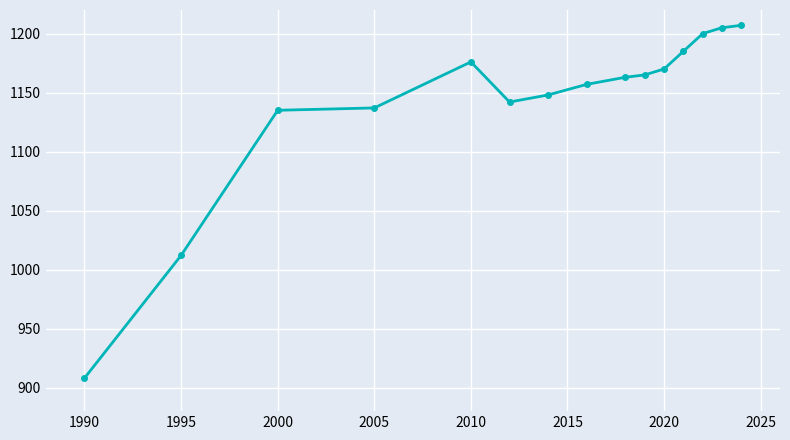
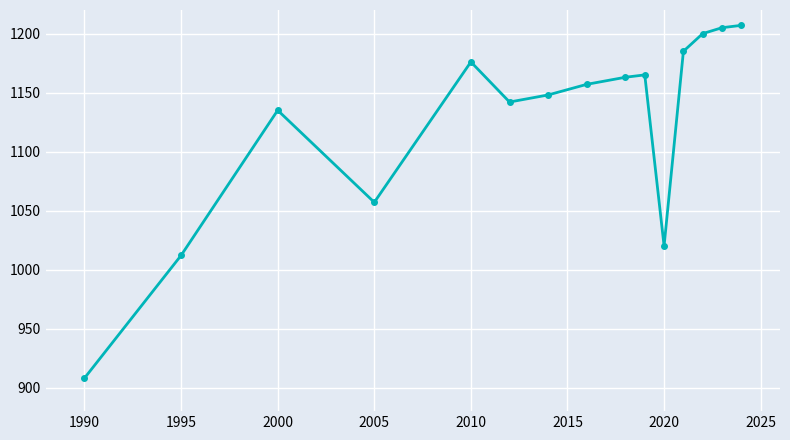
2005: 1137 -> 1057
2020: 1170 -> 1020
